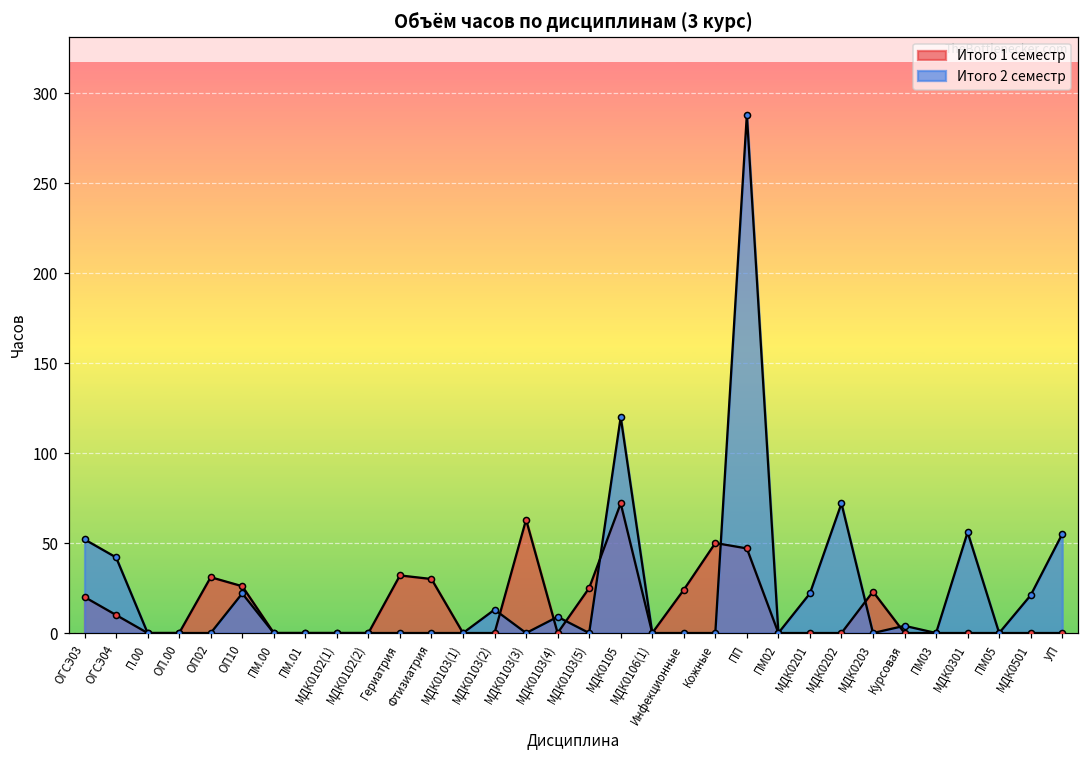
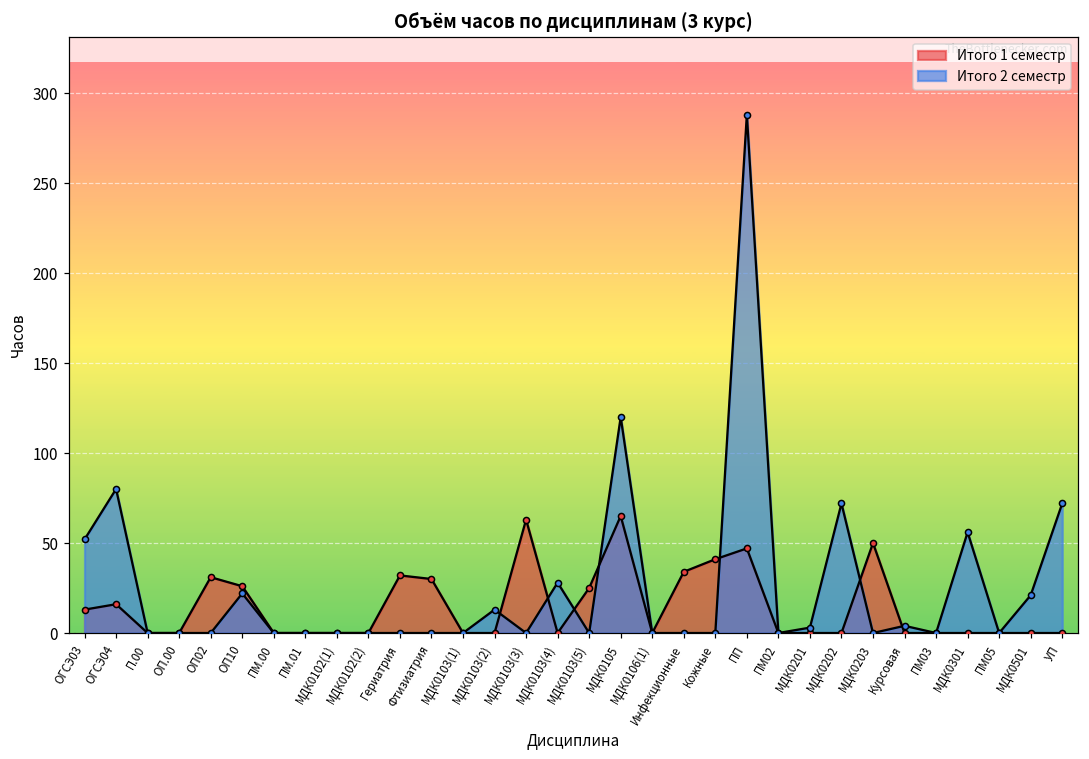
Итого 1 семестр, ОГСЭ03: 20 -> 13
Итого 1 семестр, ОГСЭ04: 10 -> 16
Итого 2 семестр, ОГСЭ04: 42 -> 80
Итого 2 семестр, МДК0103(4): 9 -> 28
Итого 1 семестр, МДК0105: 72 -> 65
Итого 1 семестр, Инфекционные: 24 -> 34
Итого 1 семестр, Кожные: 50 -> 41
Итого 2 семестр, МДК0201: 22 -> 3
Итого 1 семестр, МДК0203: 23 -> 50
Итого 2 семестр, УП: 55 -> 72
